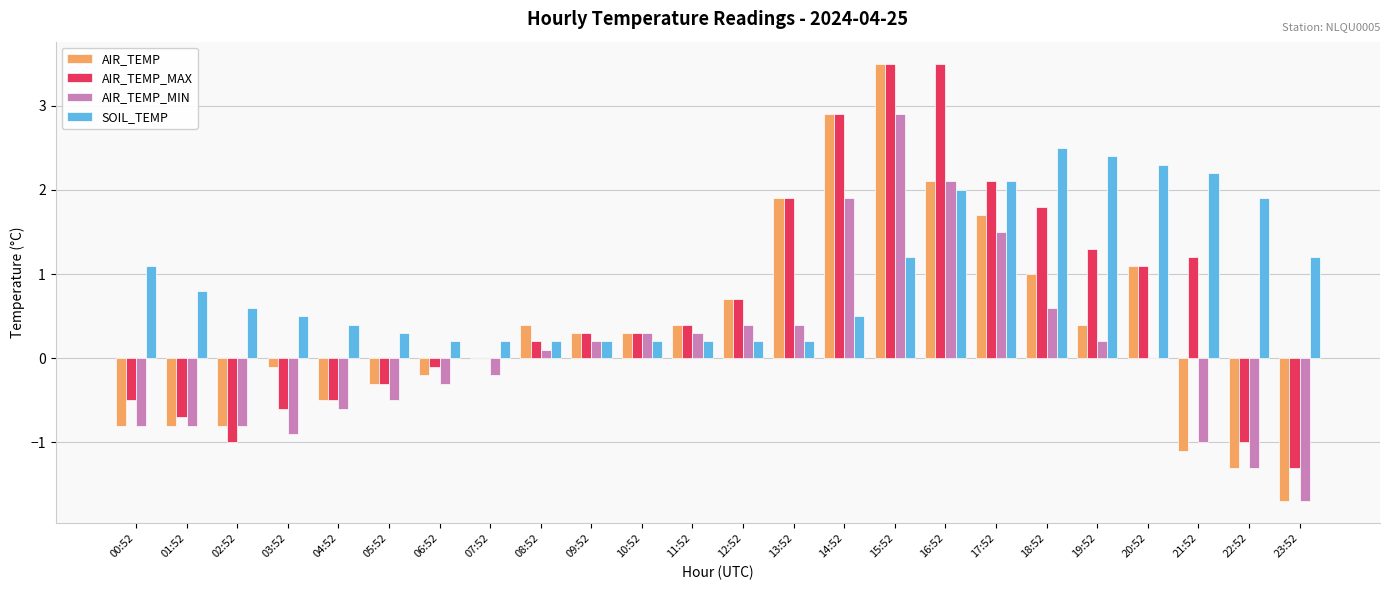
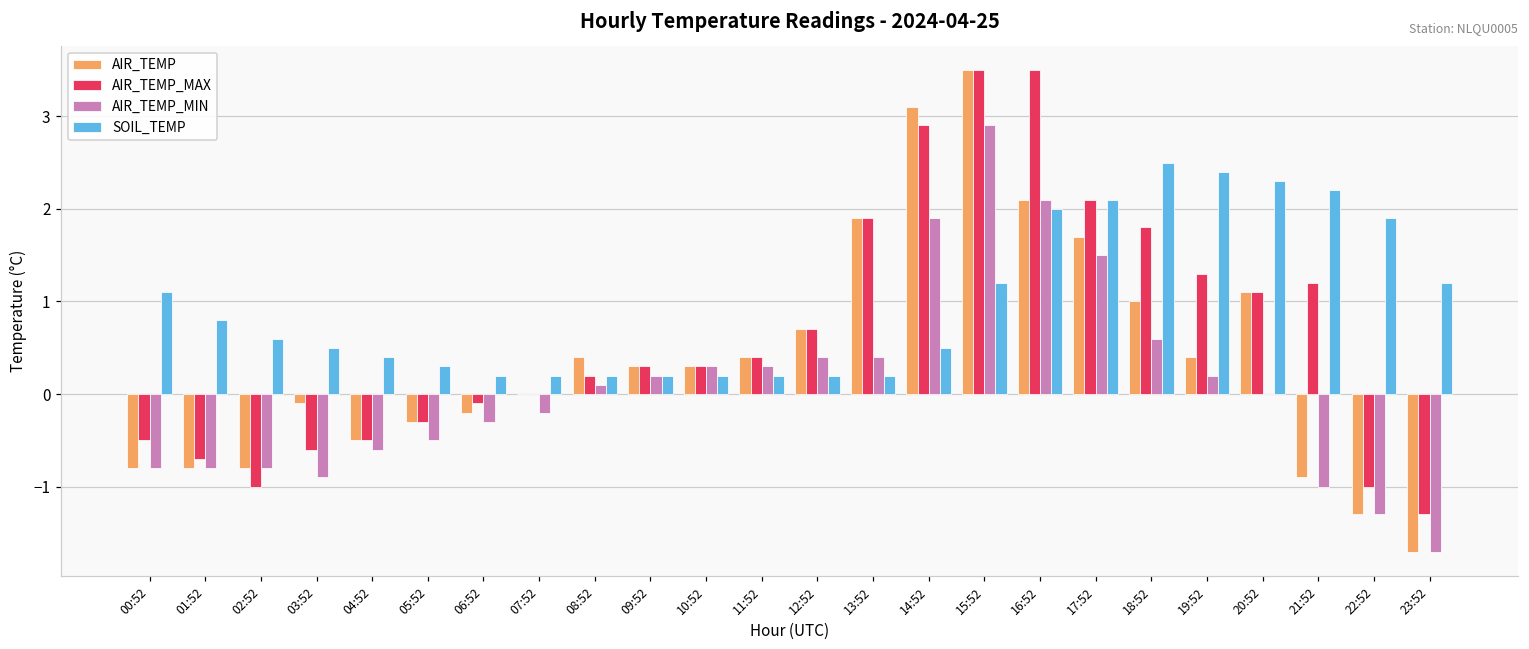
AIR_TEMP, 14:52: 2.9 -> 3.1
AIR_TEMP, 21:52: -1.1 -> -0.9
